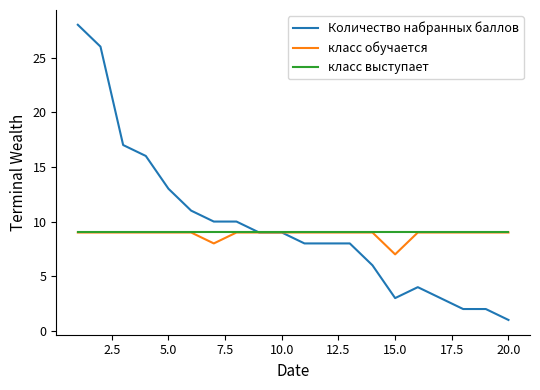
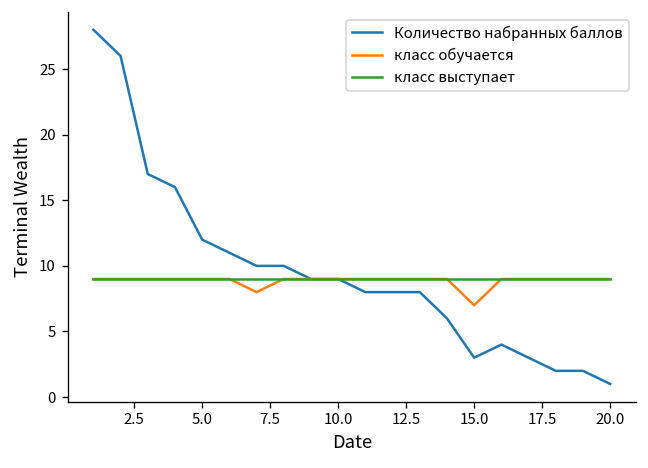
Количество набранных баллов, 5.0: 13 -> 12
